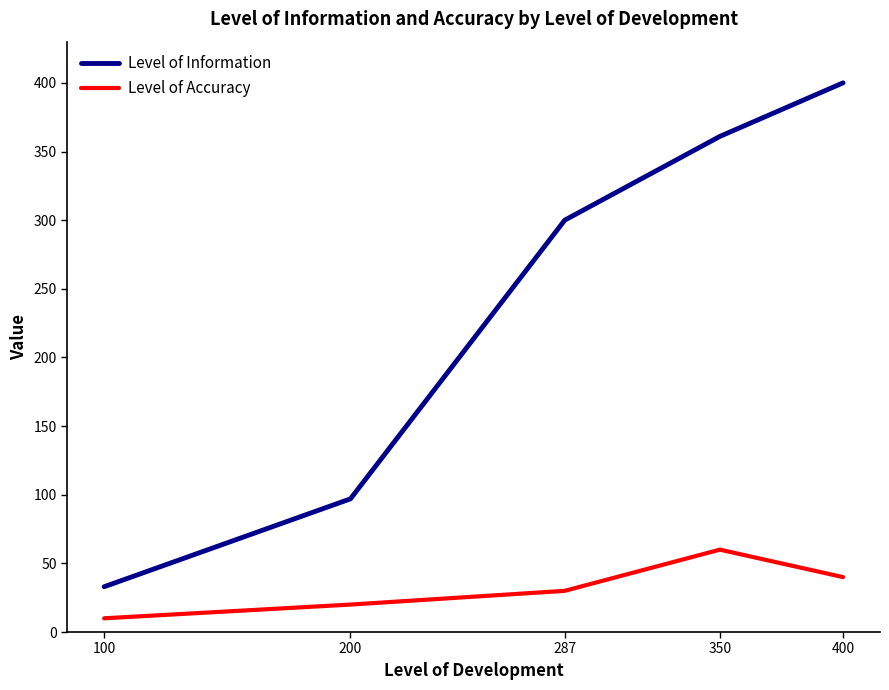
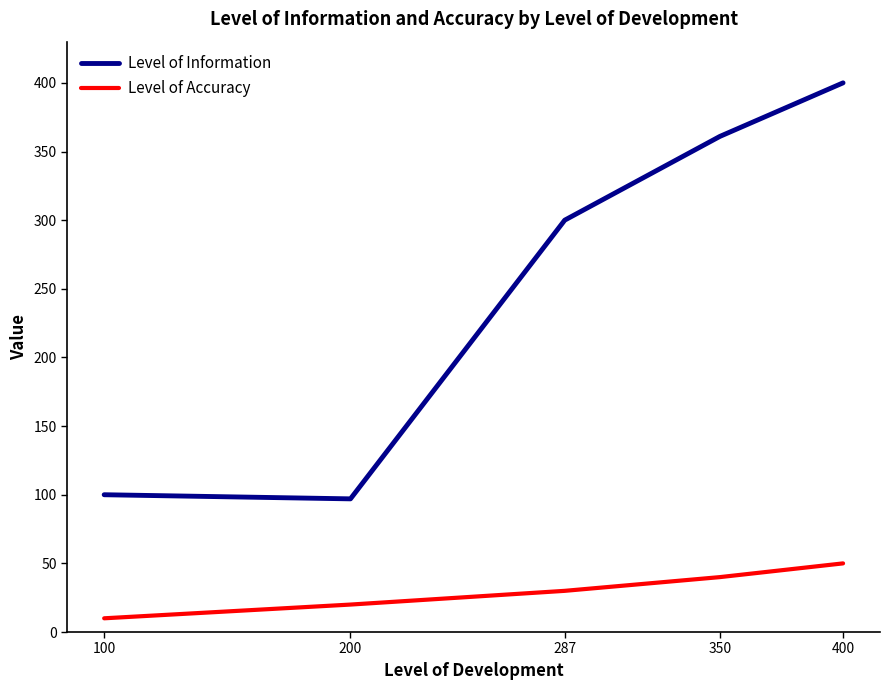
Level of Information, 100: 33 -> 100
Level of Accuracy, 350: 60 -> 40
Level of Accuracy, 400: 40 -> 50
